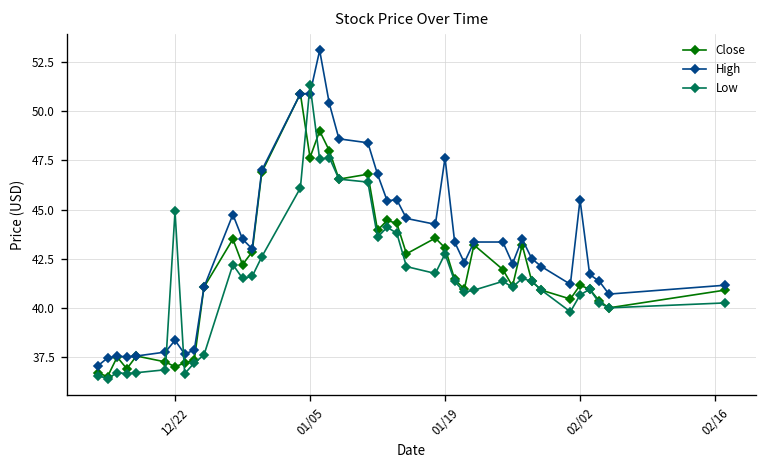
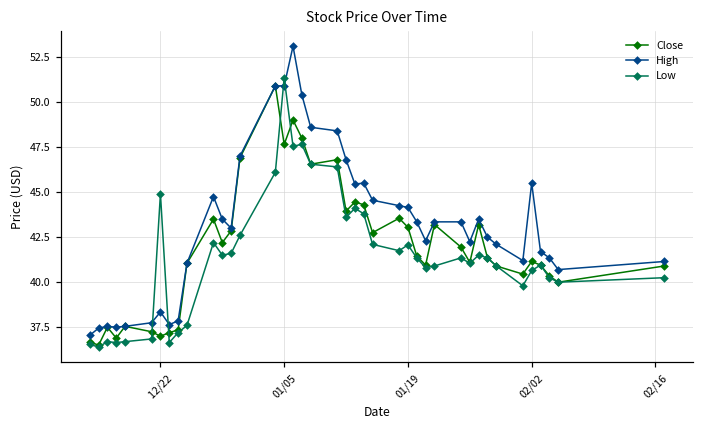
High, 01/19: 47.6 -> 44.2
Low, 01/19: 42.8 -> 42.1
